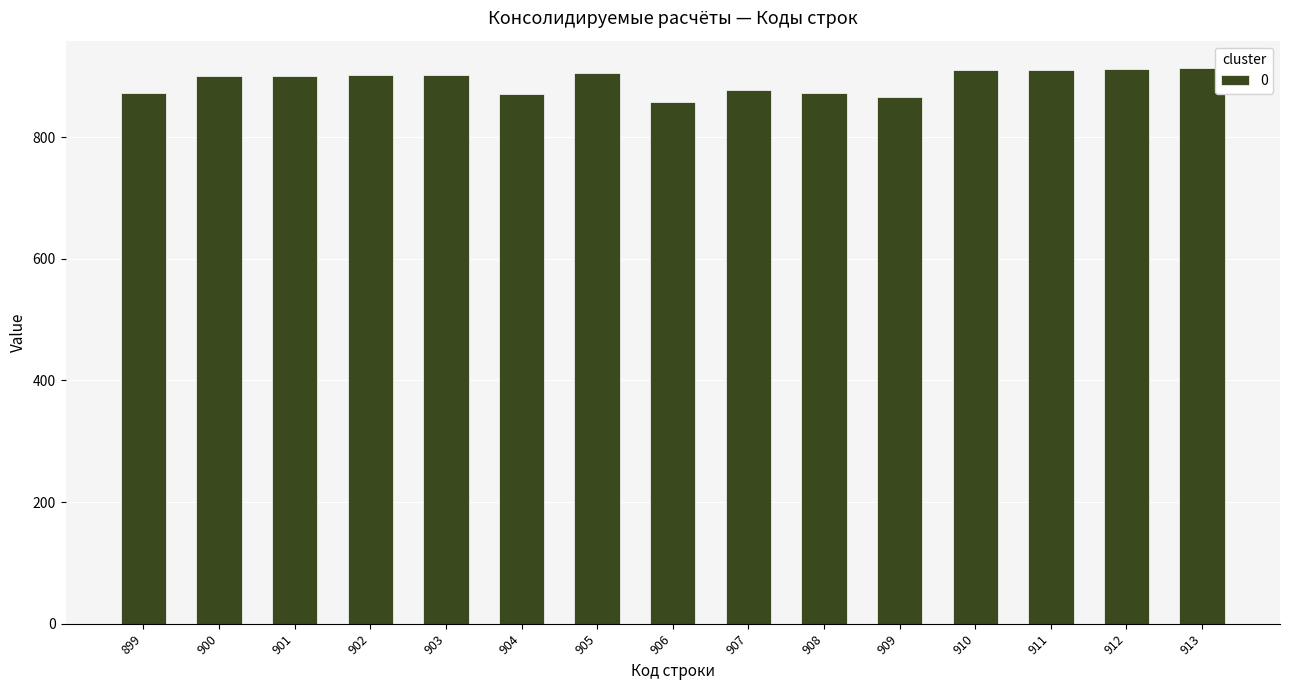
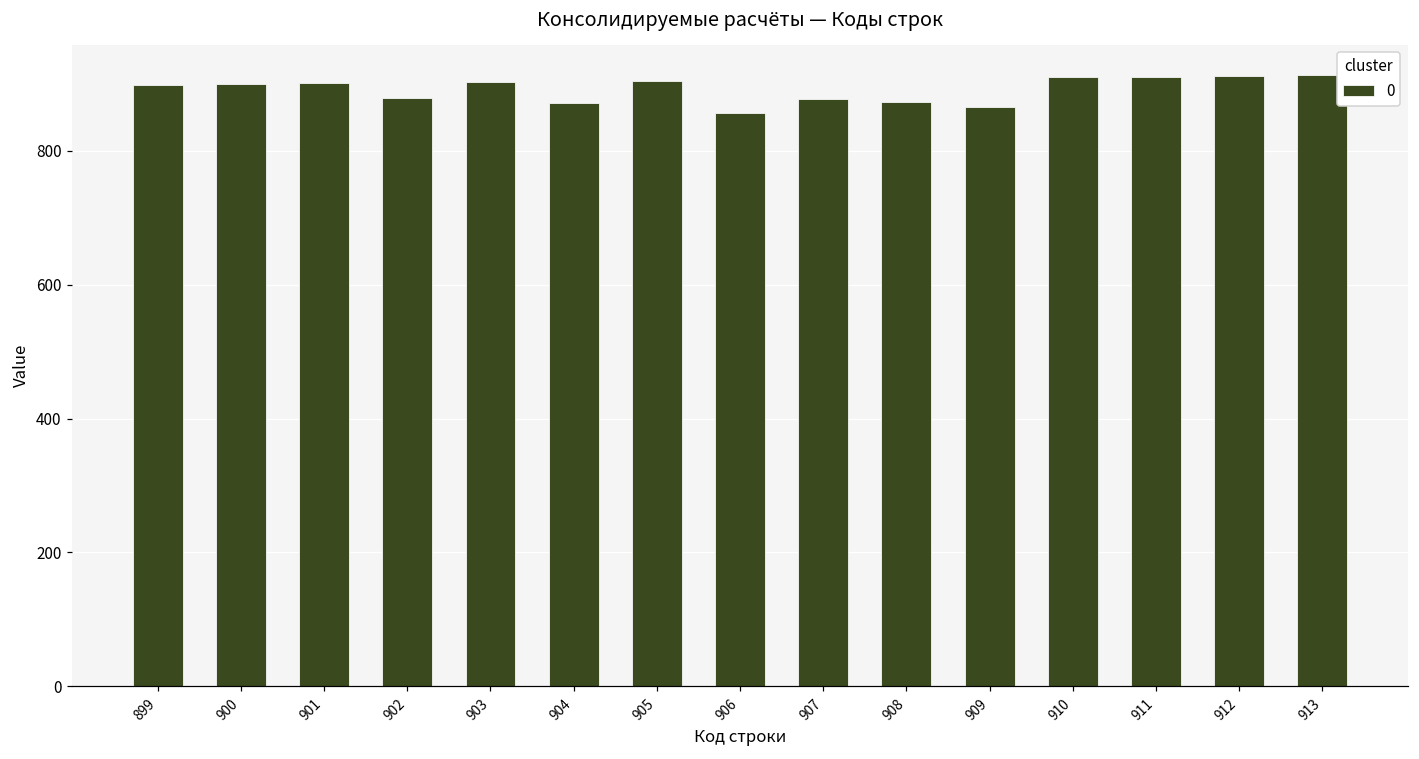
899: 870 -> 900
902: 900 -> 880
